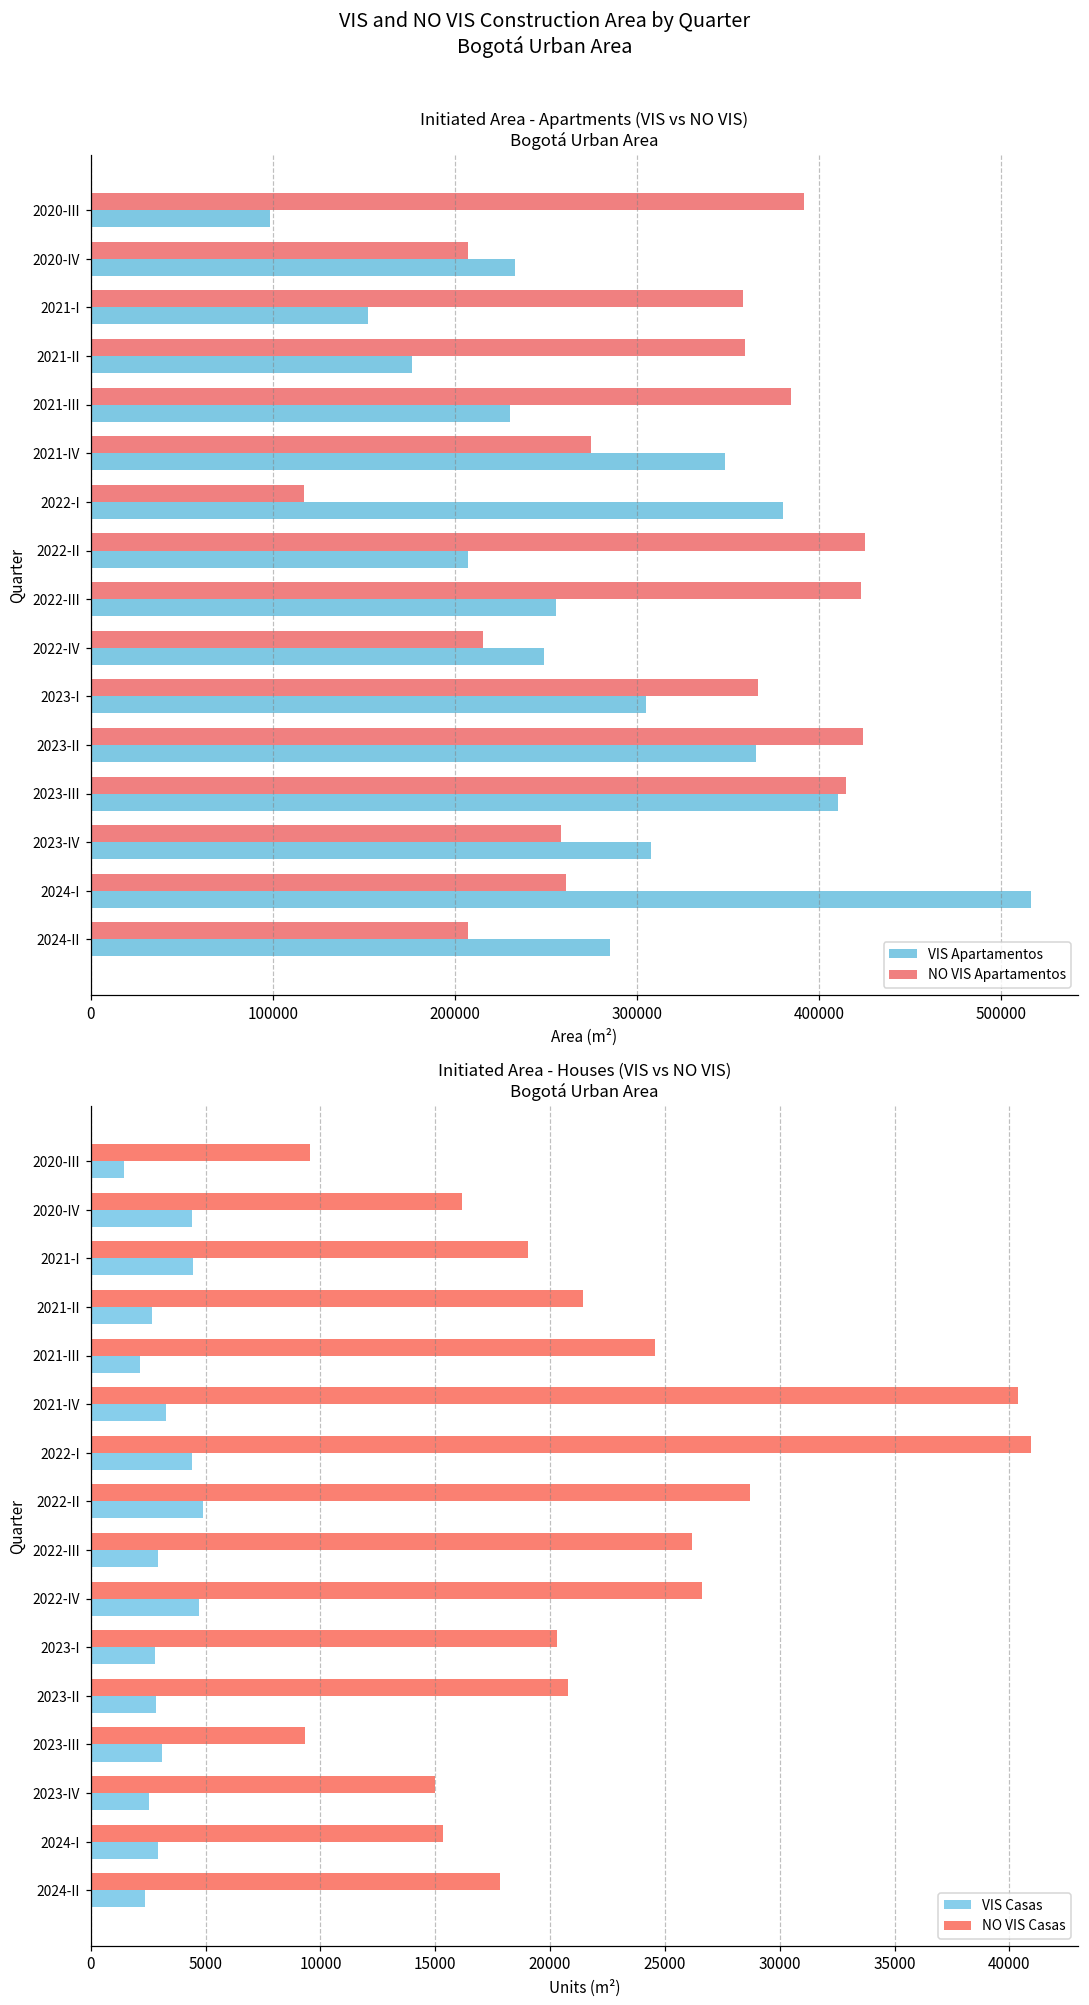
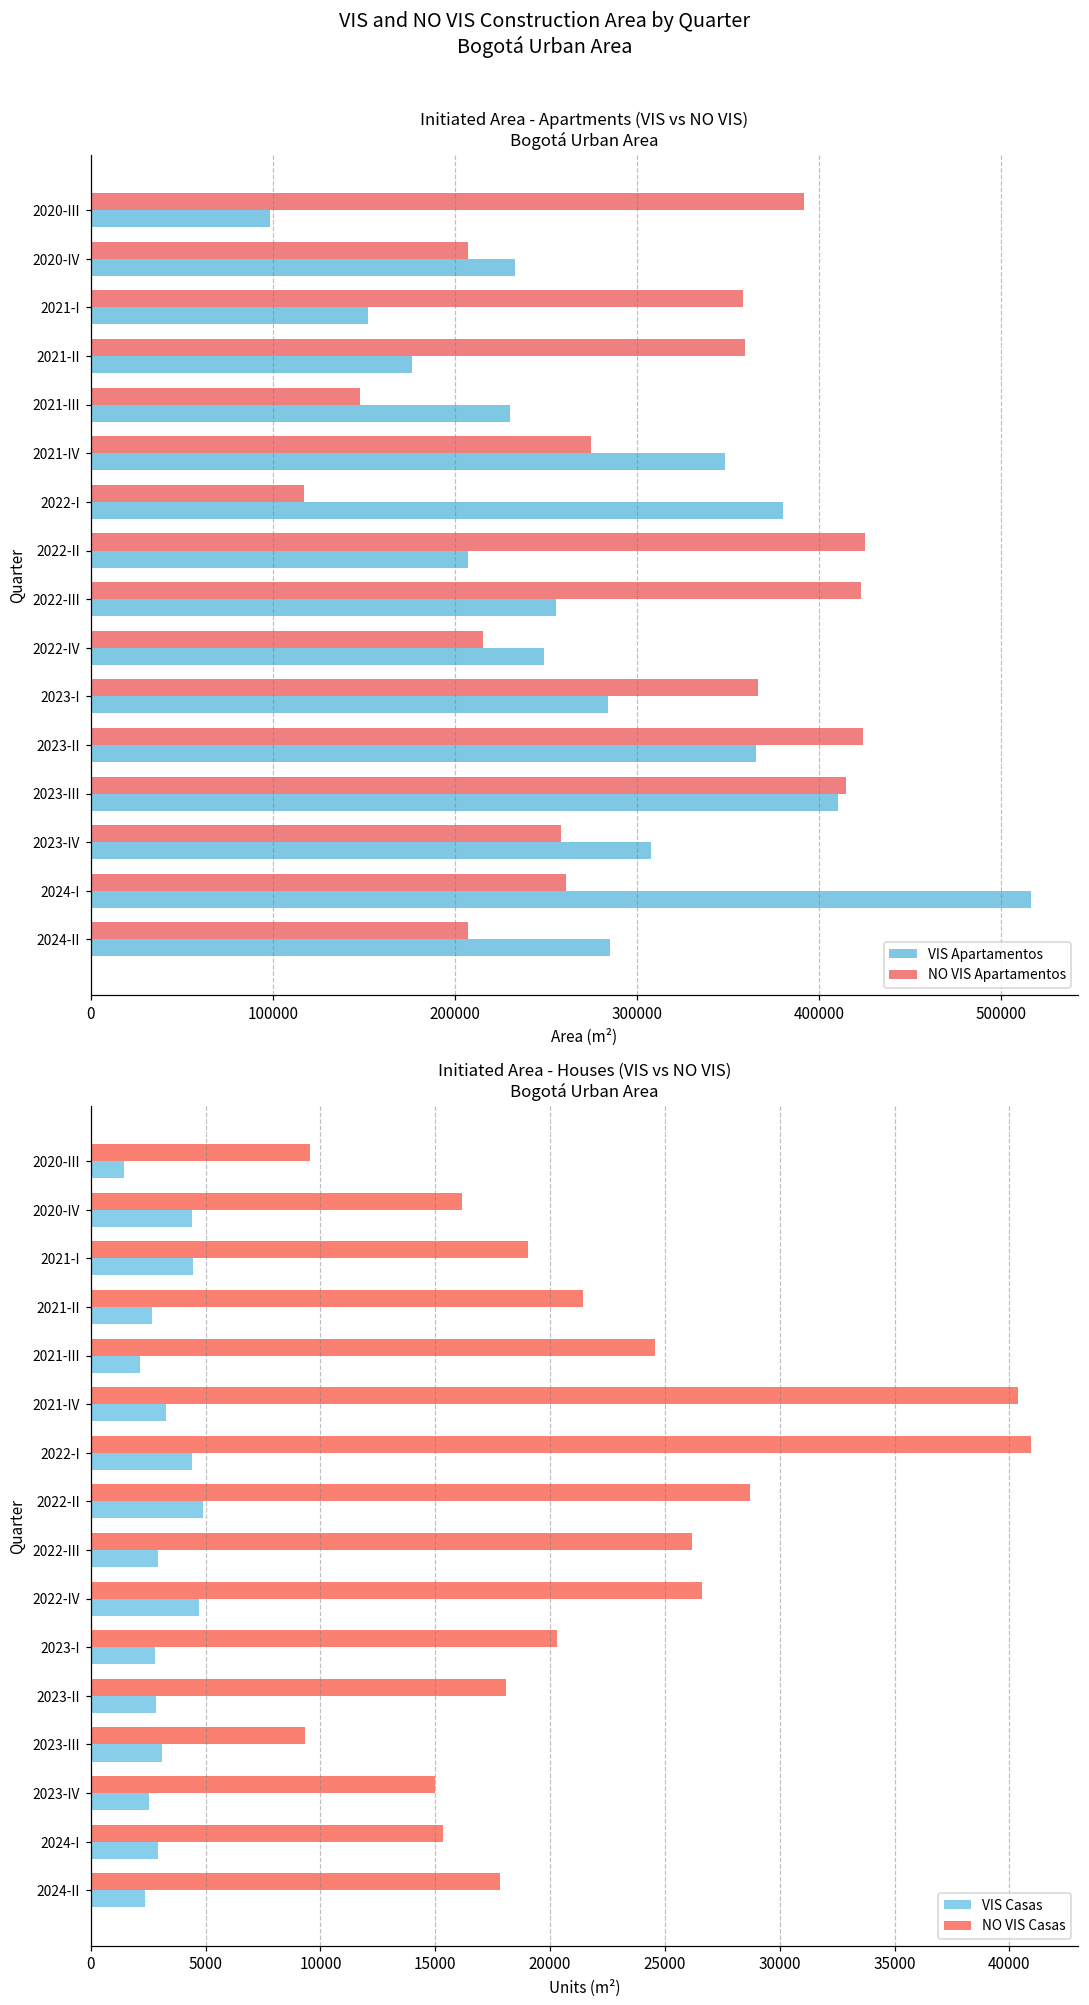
Initiated Area - Apartments (VIS vs NO VIS) Bogotá Urban Area, NO VIS Apartamentos, 2021-III: 385000 -> 148000
Initiated Area - Apartments (VIS vs NO VIS) Bogotá Urban Area, VIS Apartamentos, 2023-I: 305000 -> 284000
Initiated Area - Houses (VIS vs NO VIS) Bogotá Urban Area, NO VIS Casas, 2023-II: 20800 -> 18100
